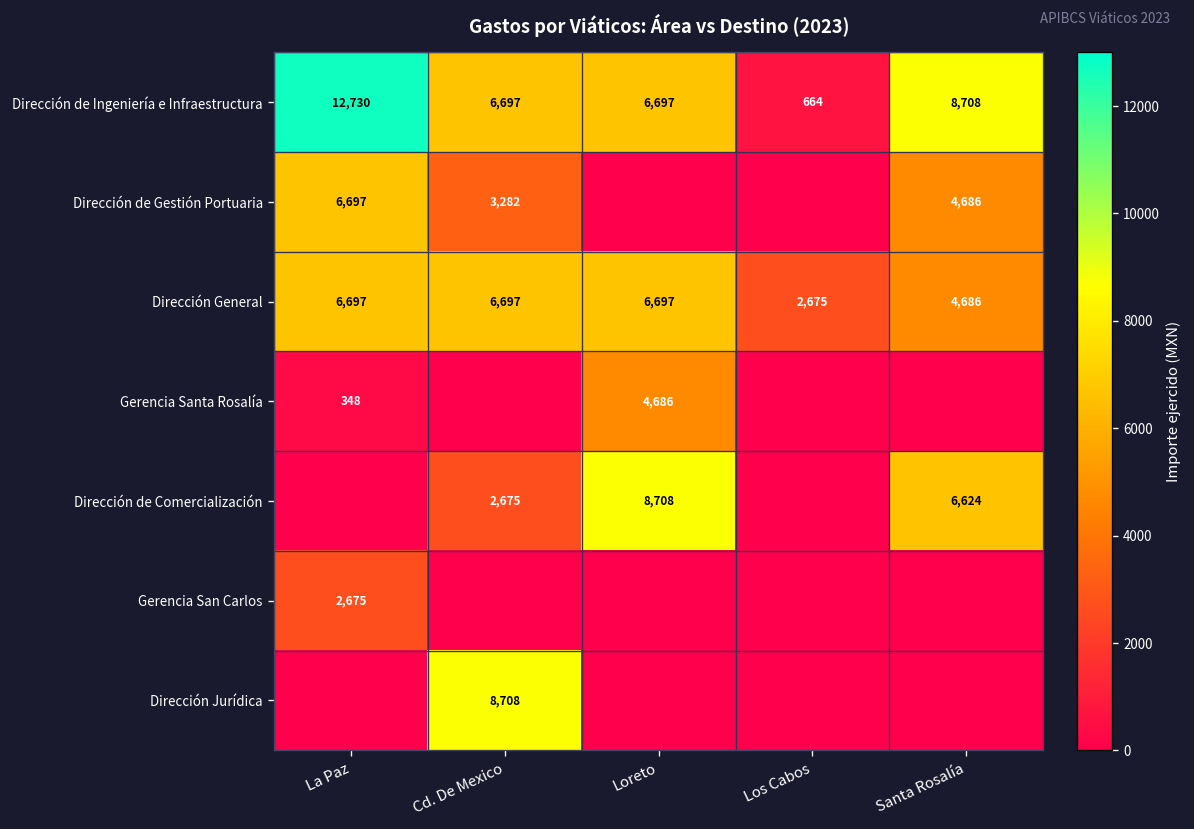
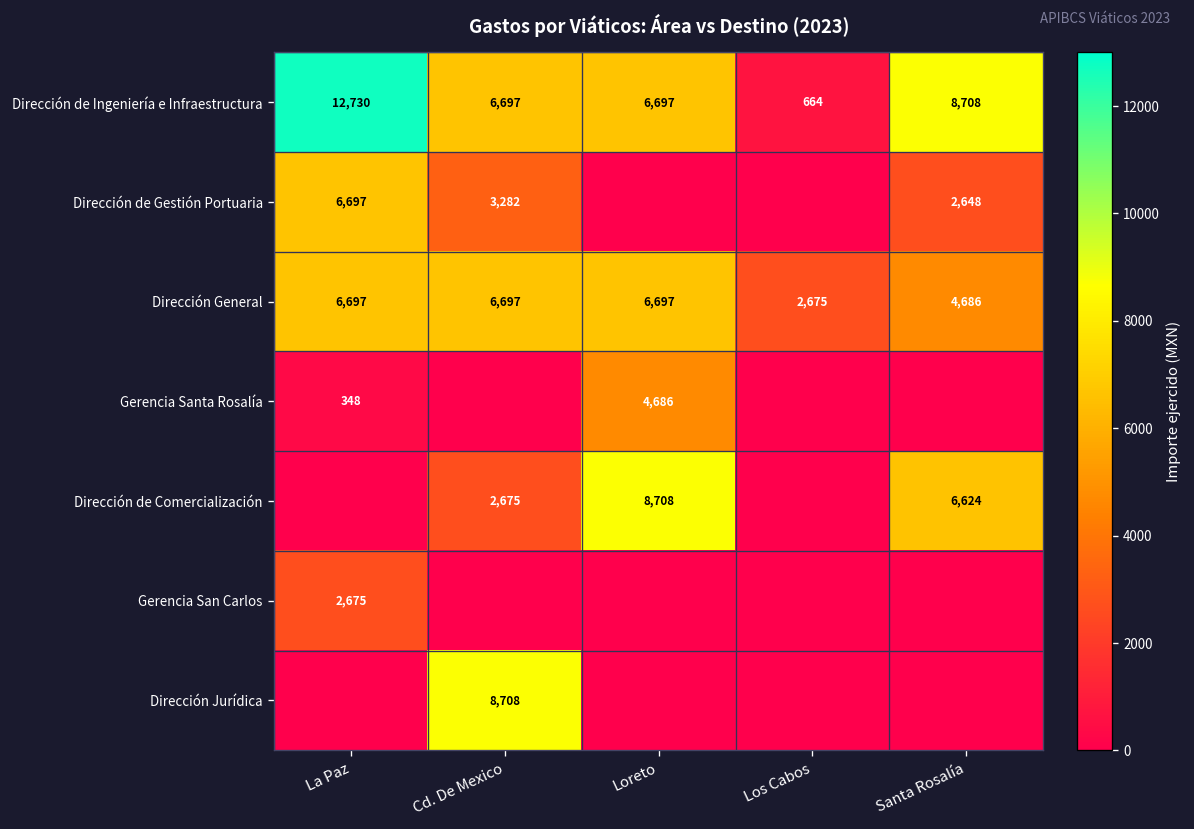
Dirección de Gestión Portuaria, Santa Rosalía: 4,686 -> 2,648
